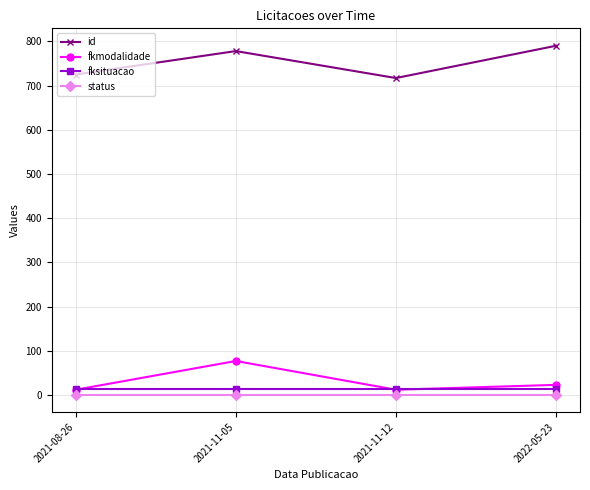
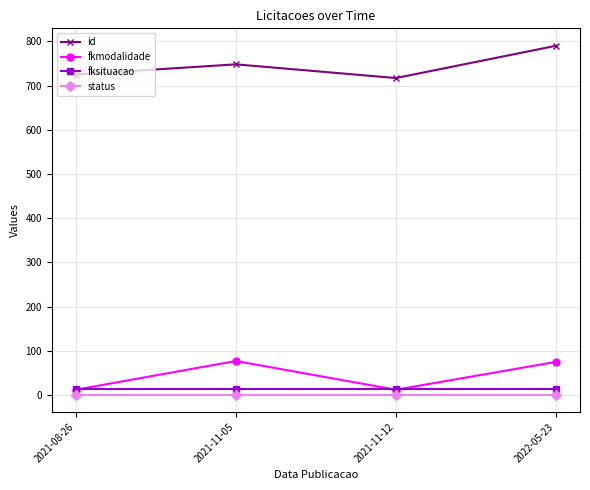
id, 2021-11-05: 780 -> 750
fkmodalidade, 2022-05-23: 20 -> 80
